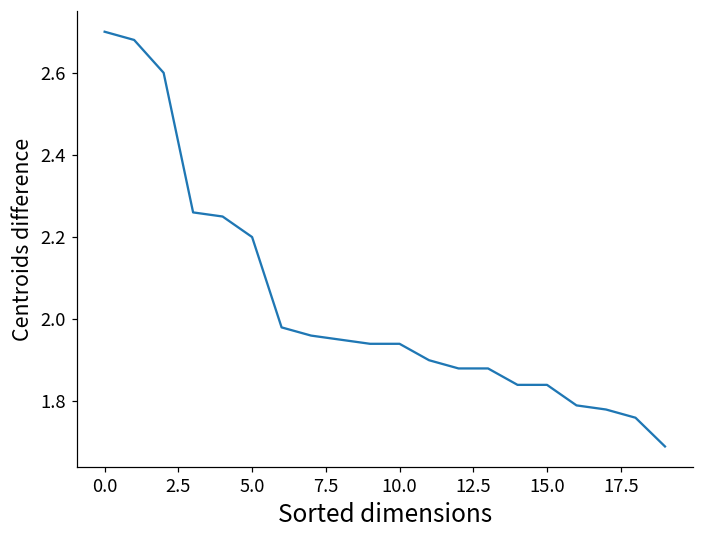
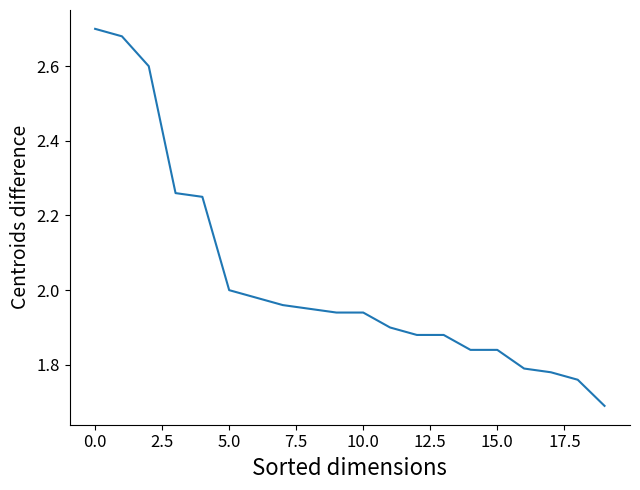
5.0: 2.2 -> 2.0
